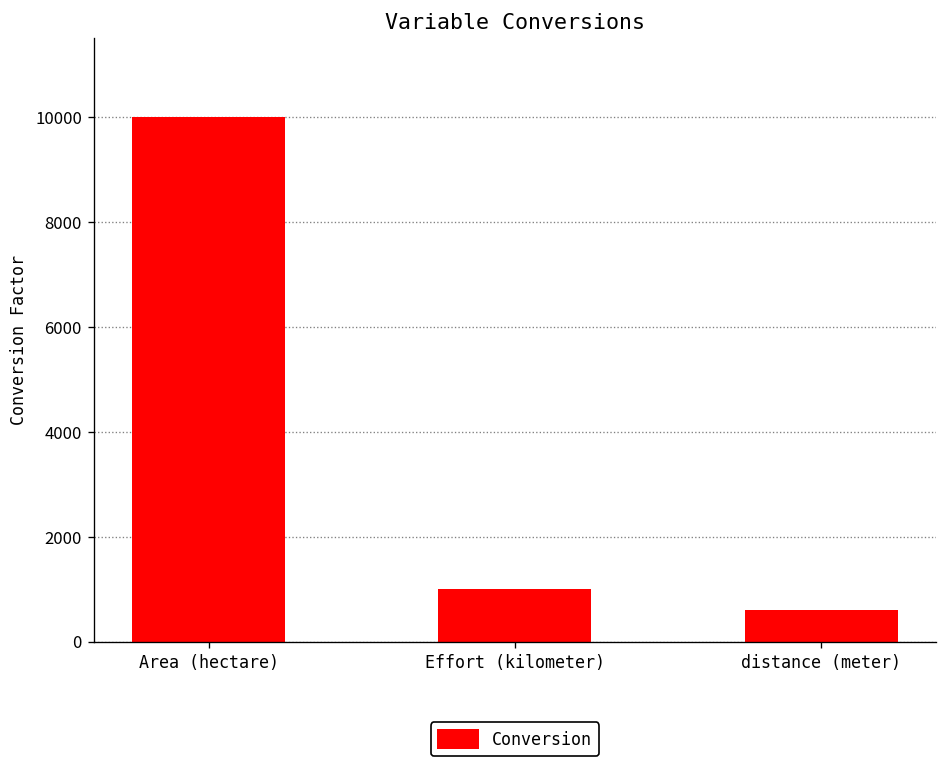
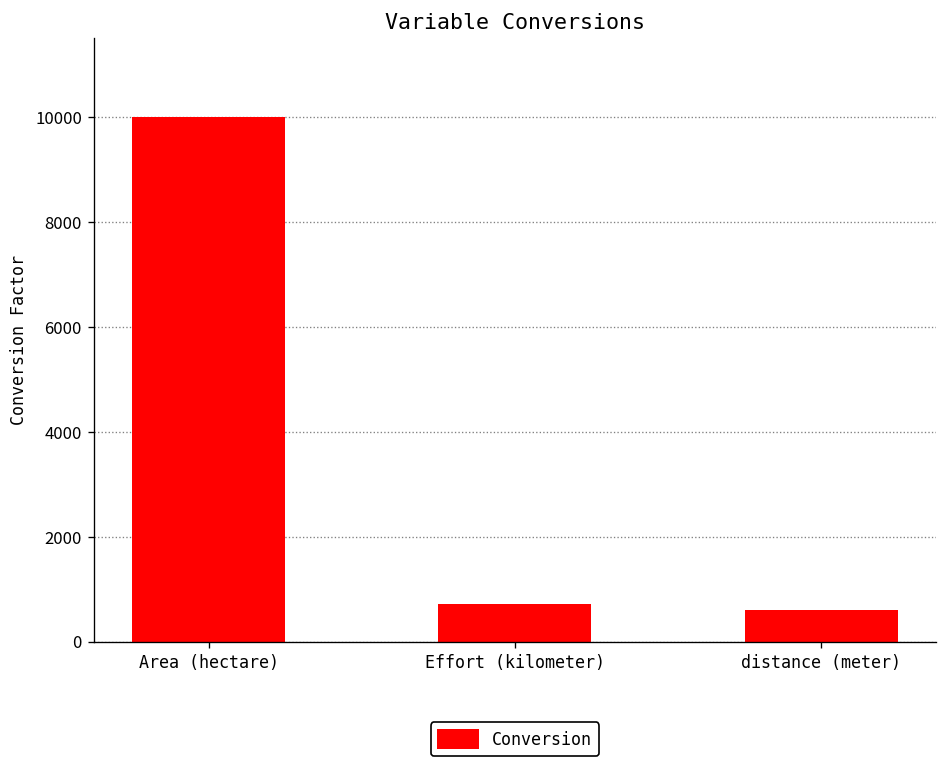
Effort (kilometer): 1000 -> 700
